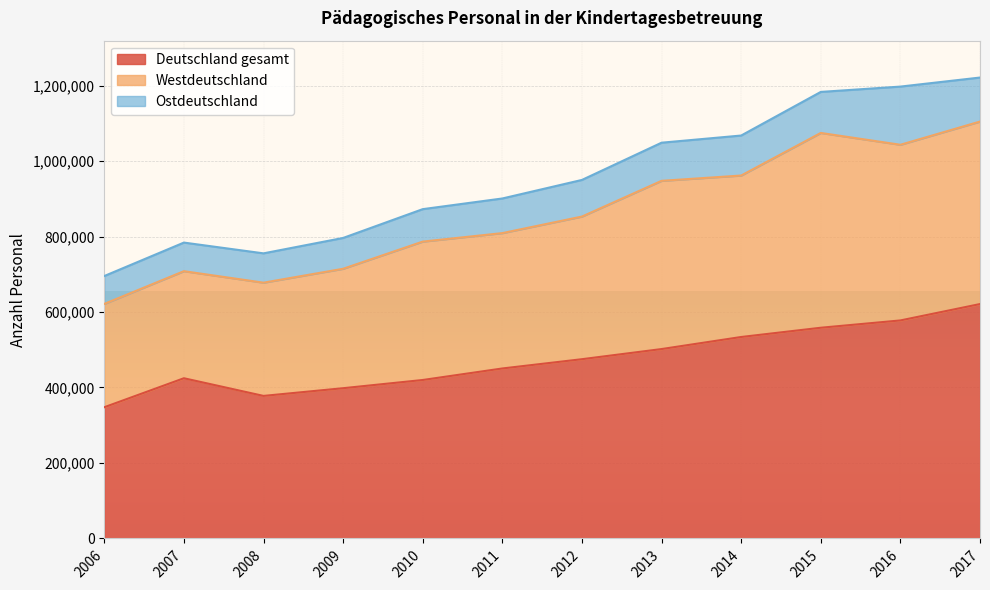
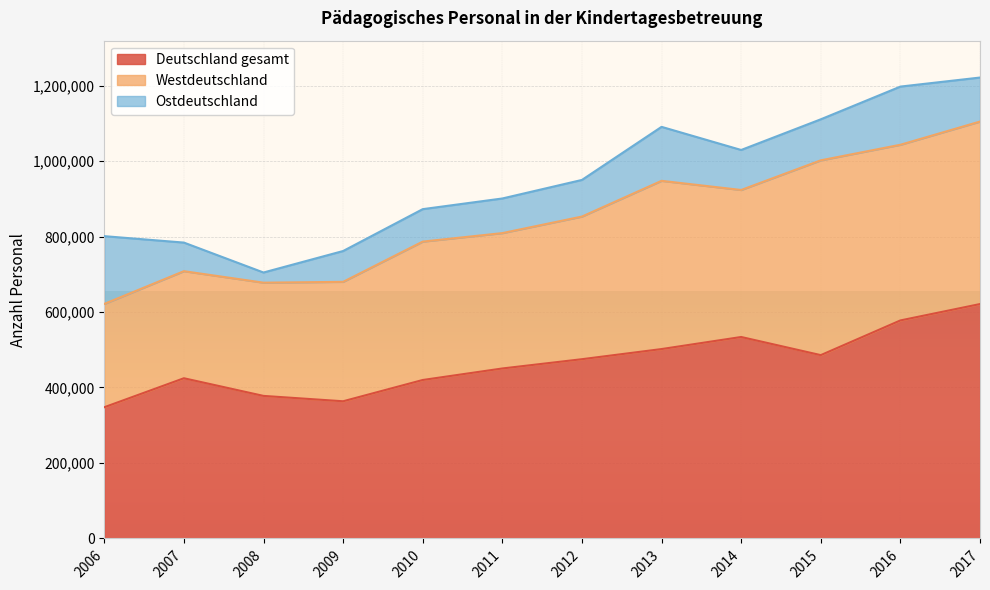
Ostdeutschland, 2006: 70,000 -> 180,000
Ostdeutschland, 2008: 80,000 -> 30,000
Deutschland gesamt, 2009: 400,000 -> 360,000
Ostdeutschland, 2013: 100,000 -> 140,000
Westdeutschland, 2014: 430,000 -> 390,000
Deutschland gesamt, 2015: 560,000 -> 490,000
